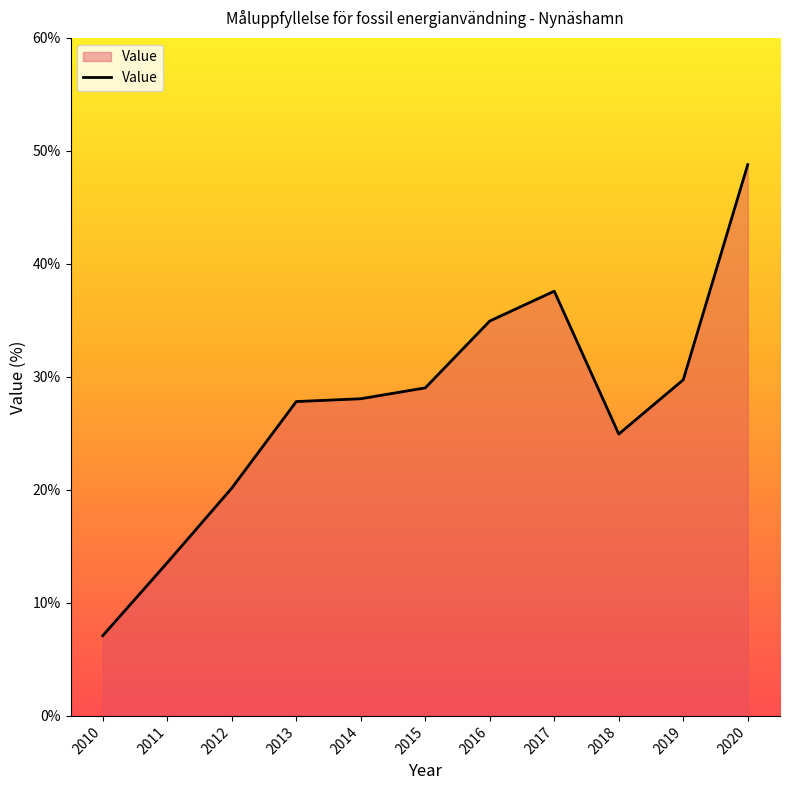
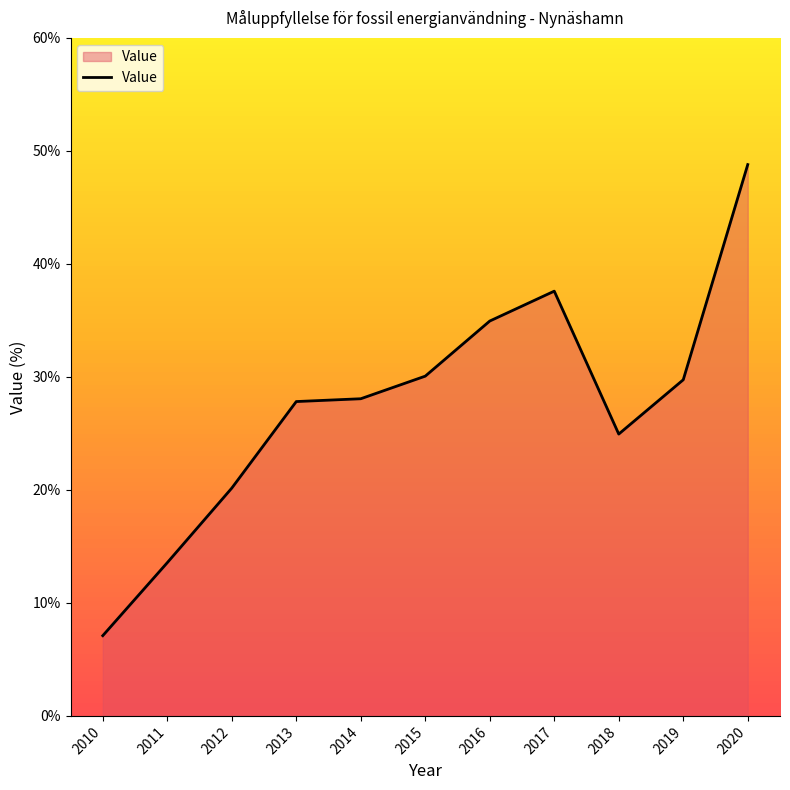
2015: 29.0% -> 30.1%
